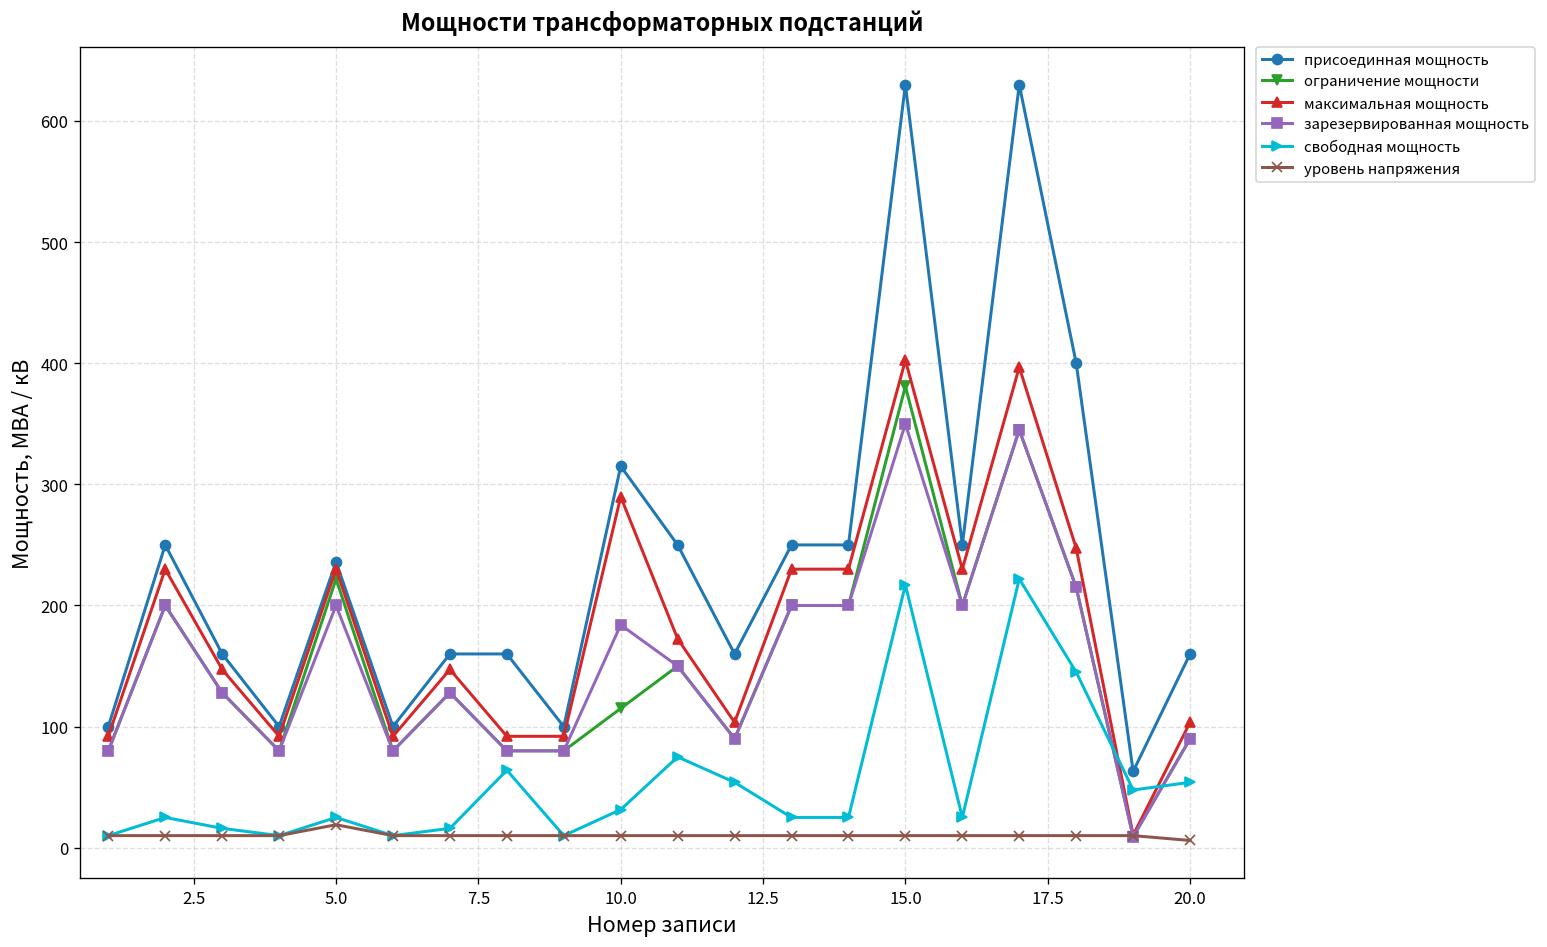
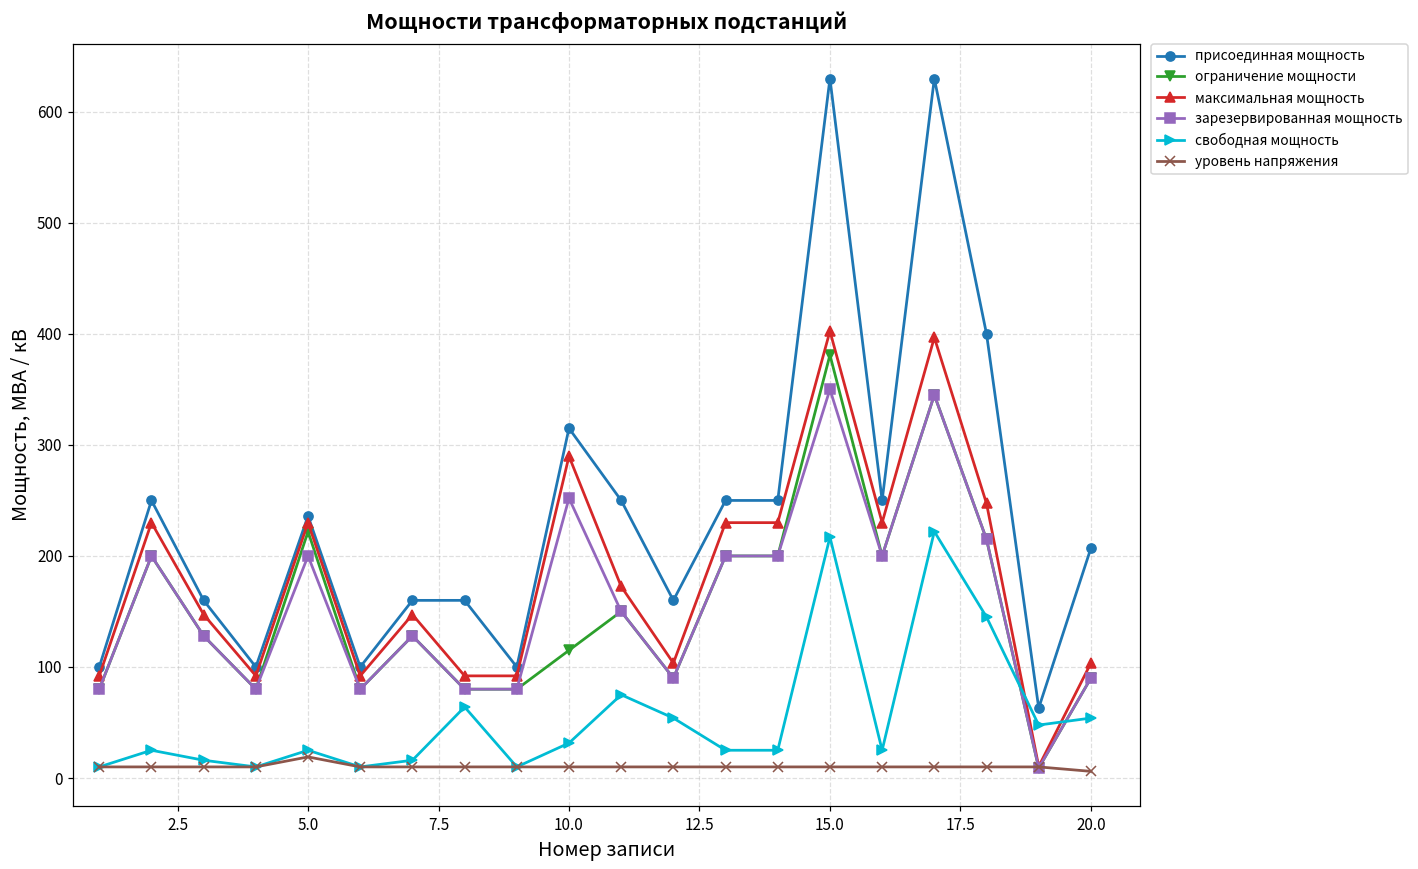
зарезервированная мощность, 10.0: 184 -> 252
присоединная мощность, 20.0: 160 -> 207
